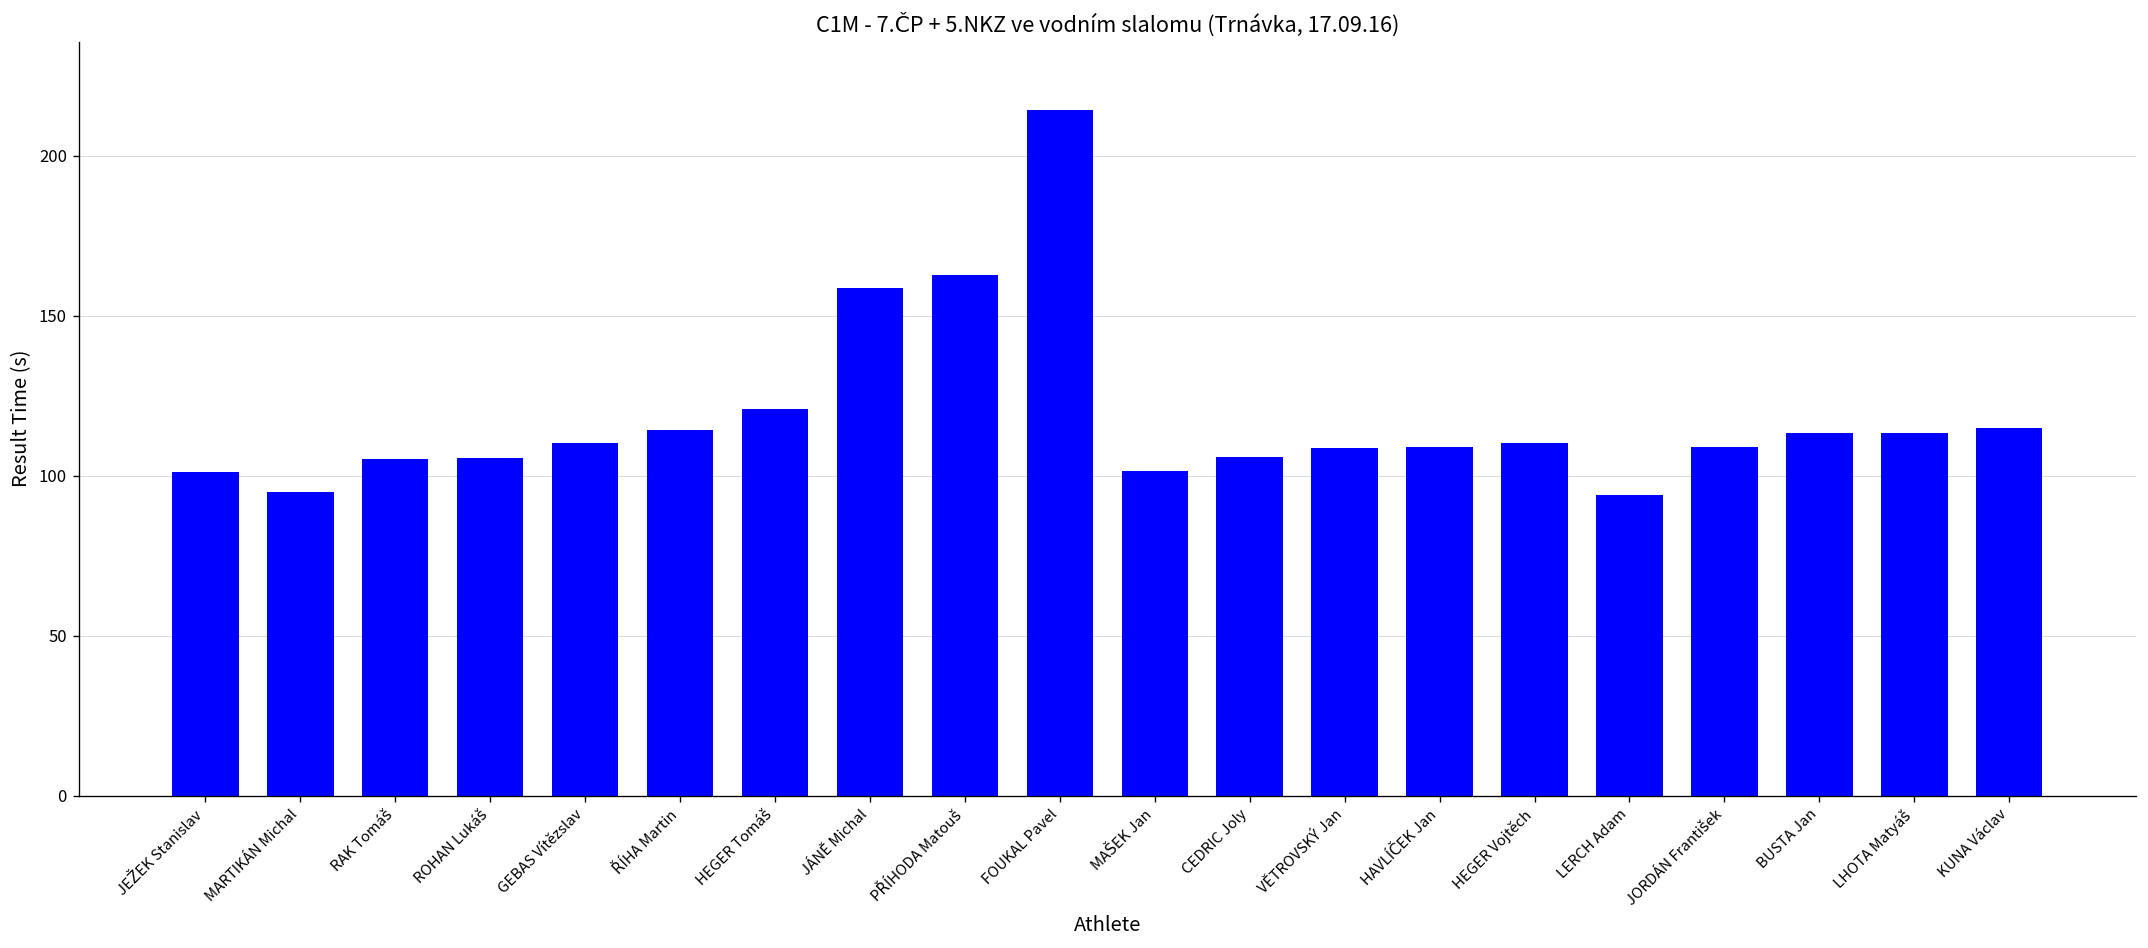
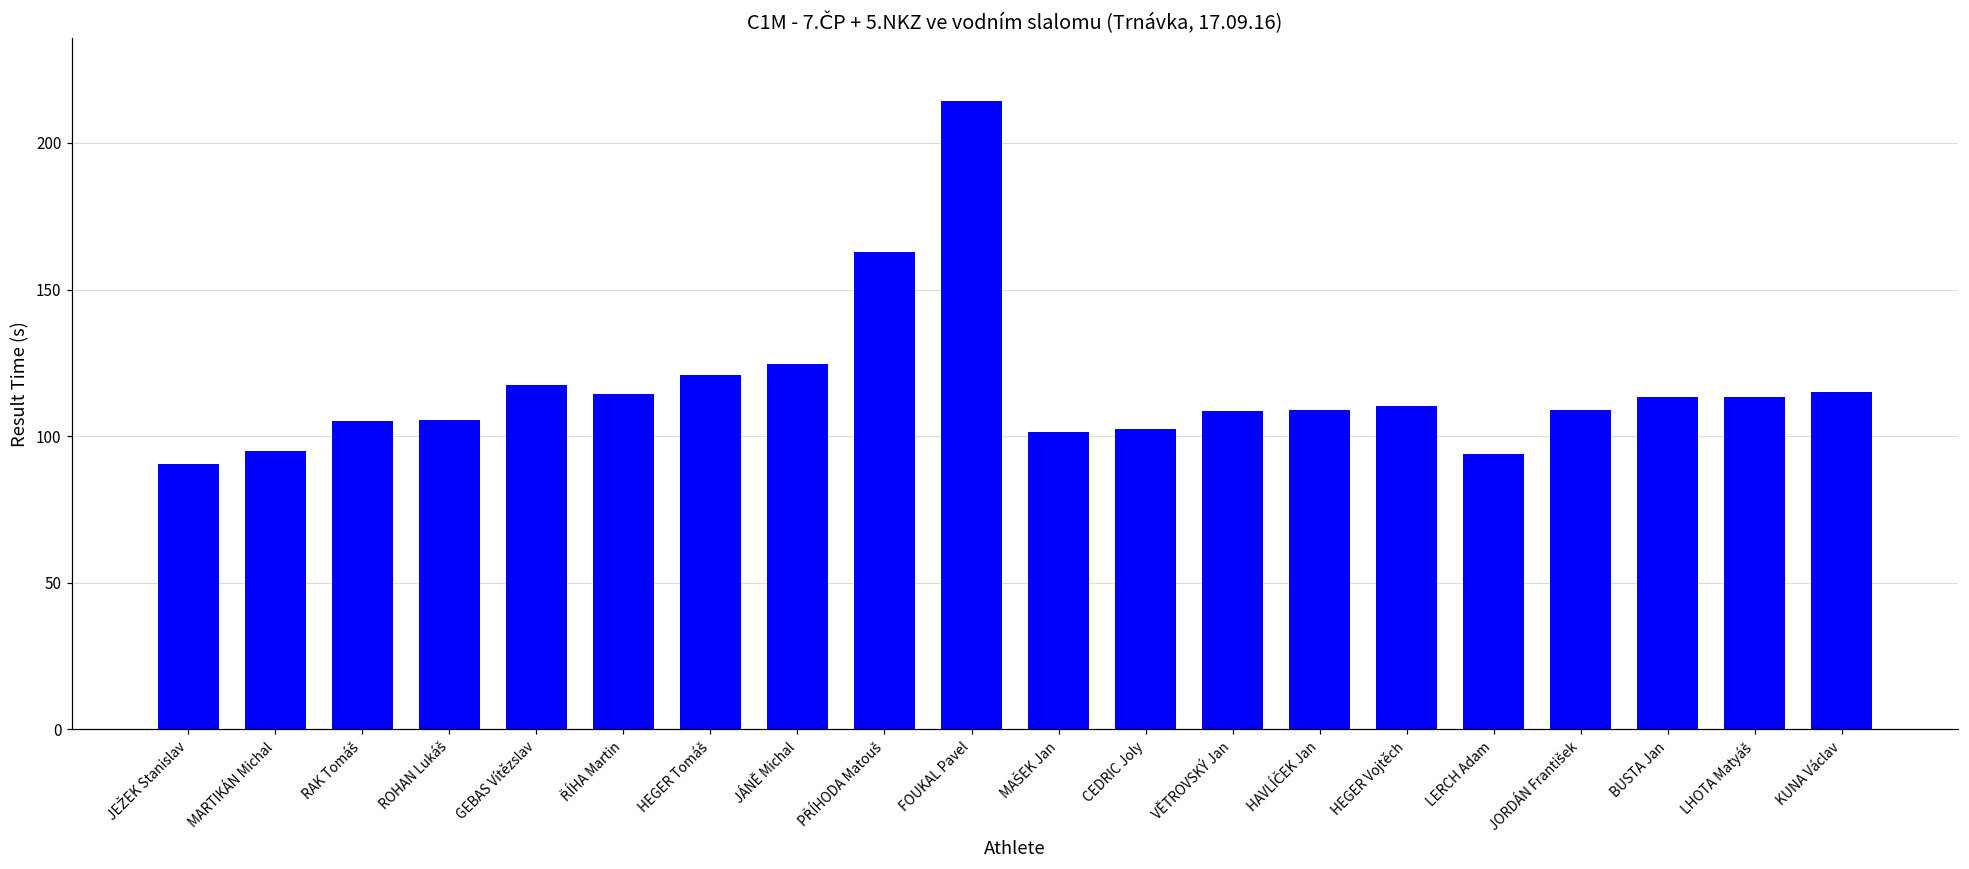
JEŽEK Stanislav: 101 -> 91
GEBAS Vítězslav: 110 -> 117
JÁNĚ Michal: 159 -> 125
CEDRIC Joly: 106 -> 103
